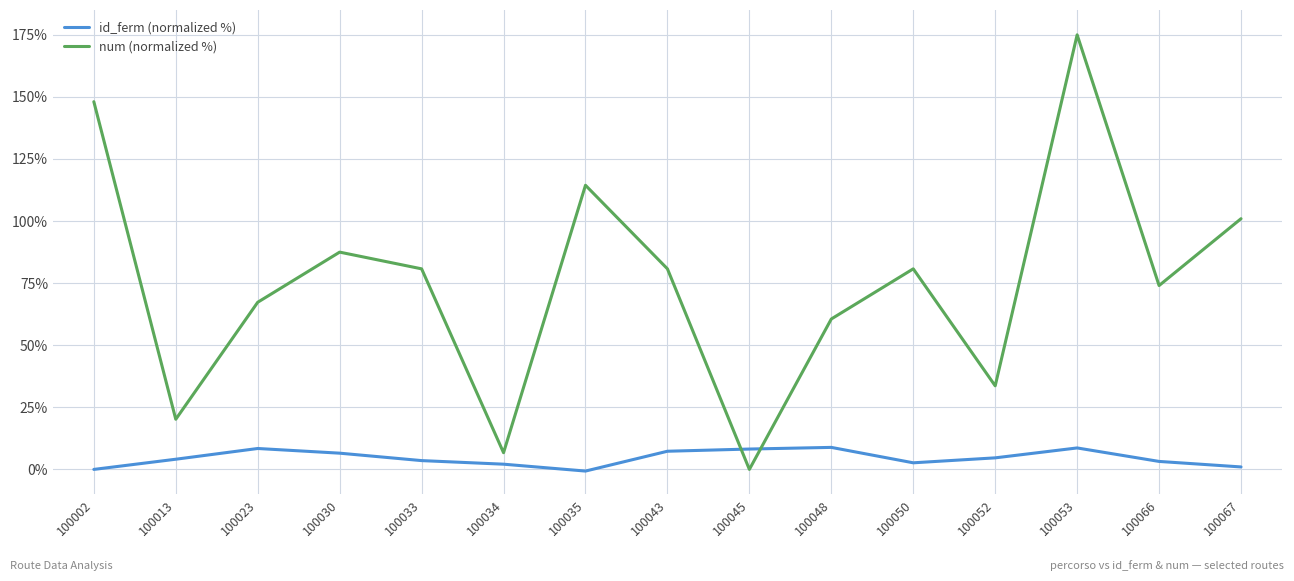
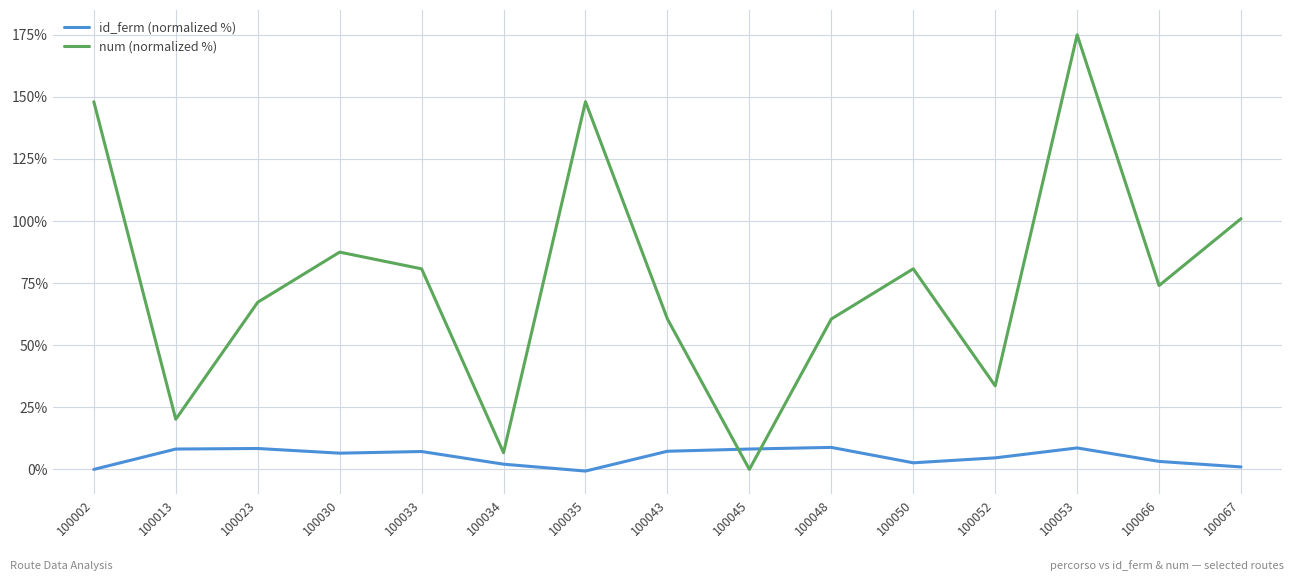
id_ferm (normalized %), 100013: 4% -> 8%
id_ferm (normalized %), 100033: 4% -> 7%
num (normalized %), 100035: 114% -> 148%
num (normalized %), 100043: 81% -> 61%
